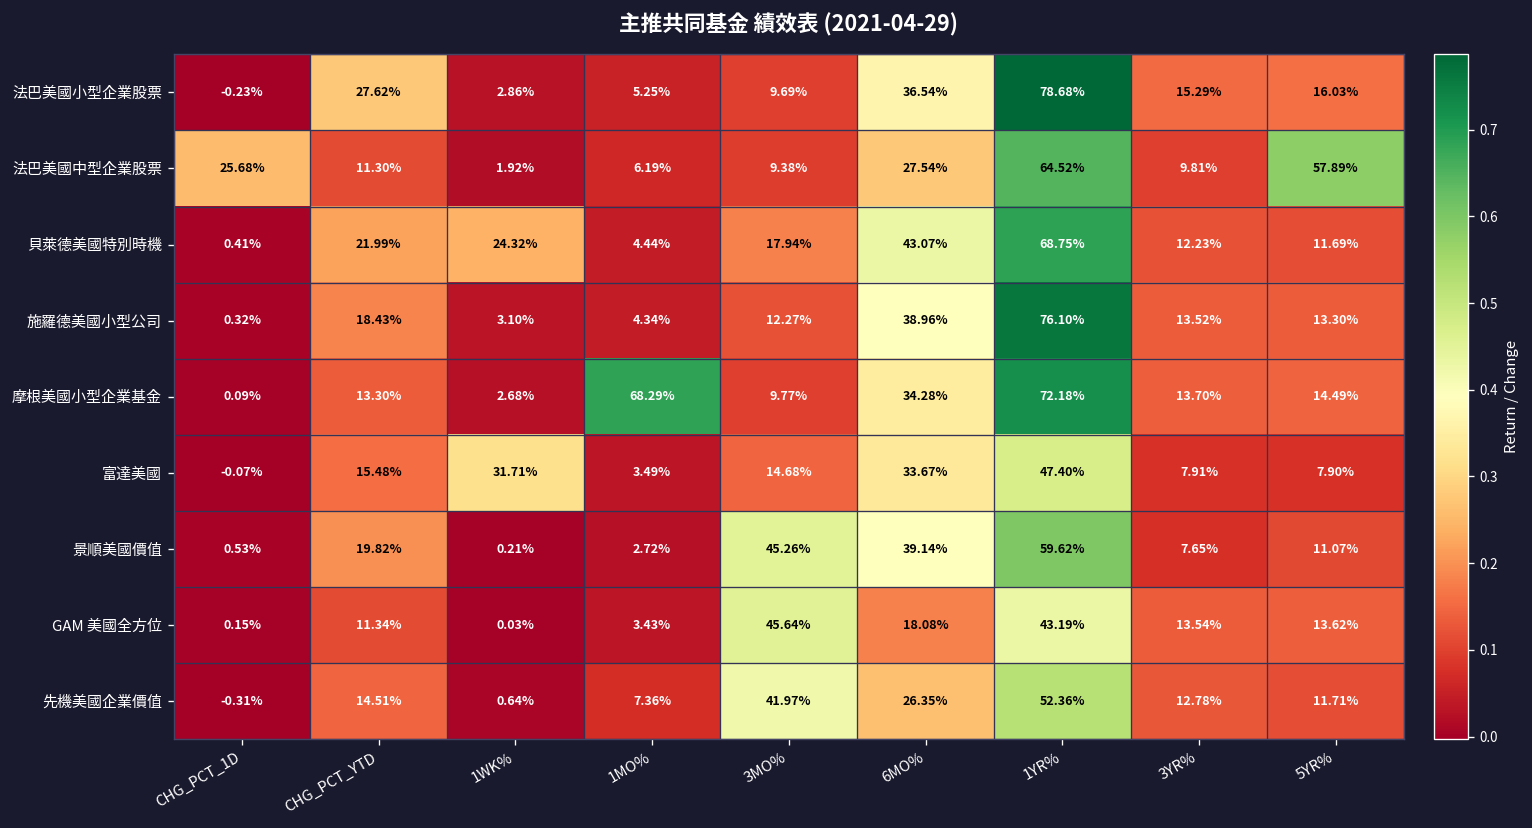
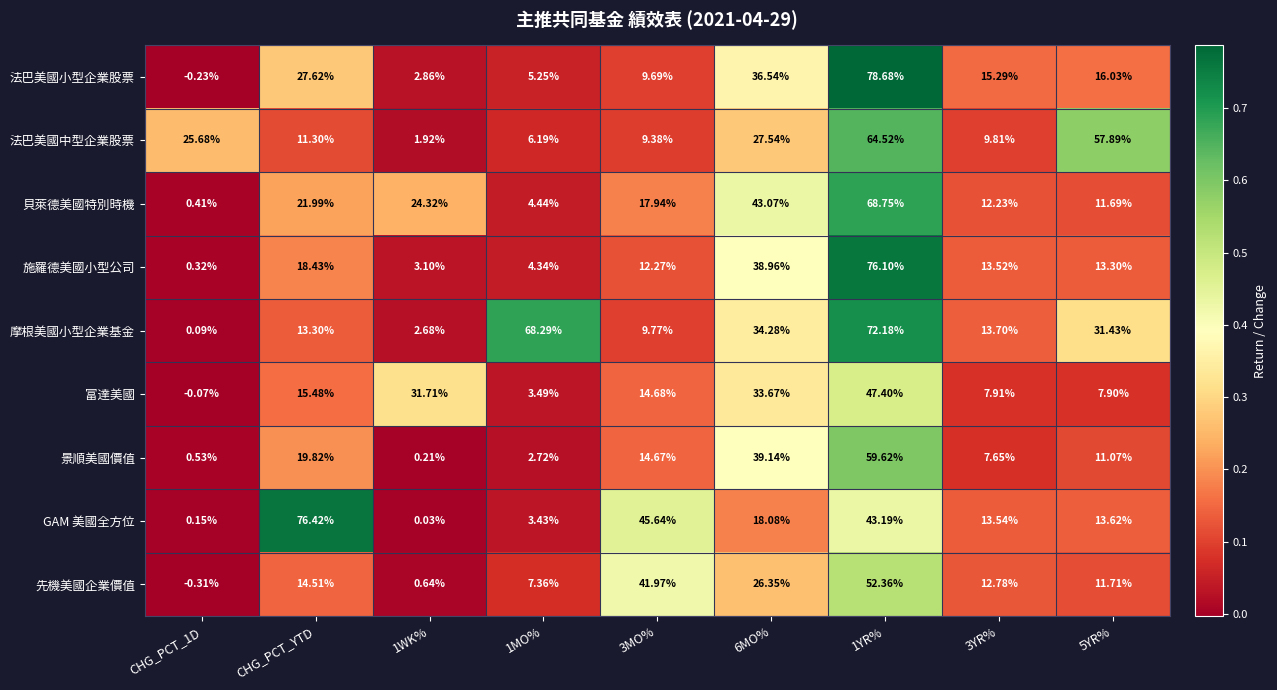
摩根美國小型企業基金, 5YR%: 14.49% -> 31.43%
景順美國價值, 3MO%: 45.26% -> 14.67%
GAM 美國全方位, CHG_PCT_YTD: 11.34% -> 76.42%
